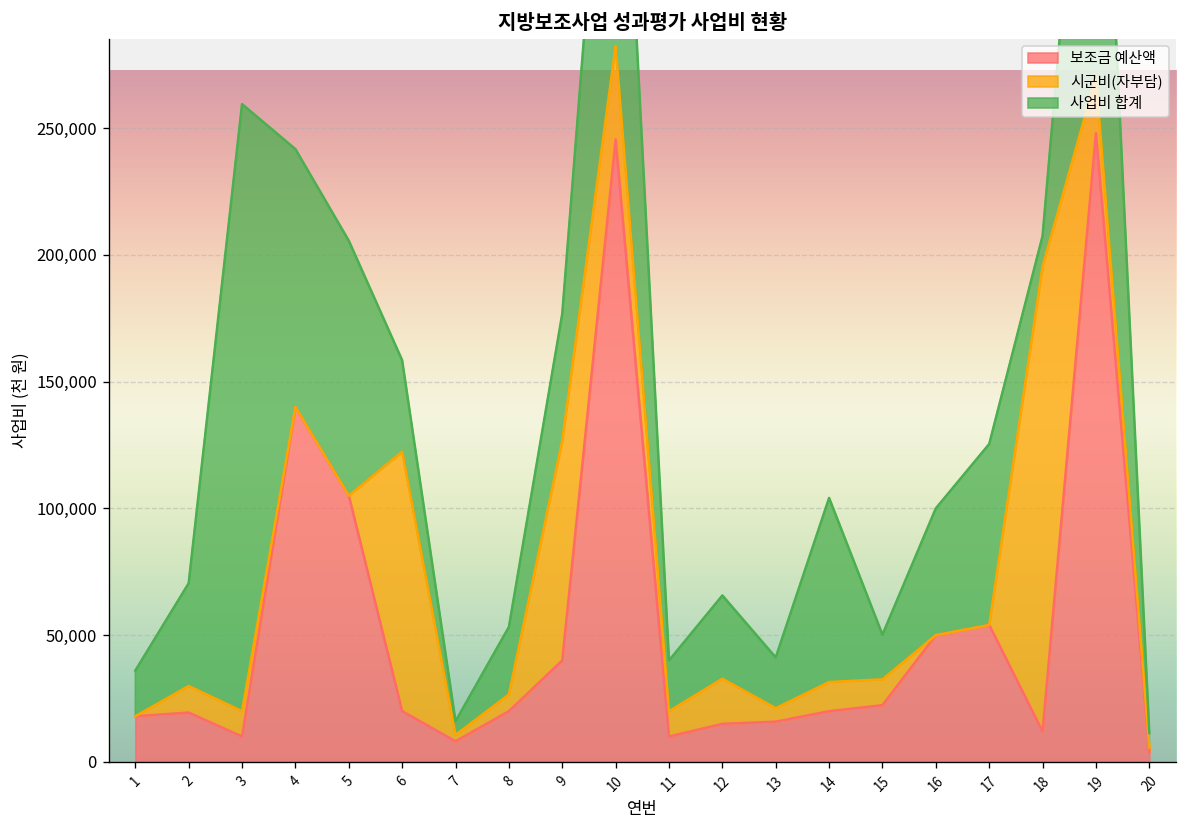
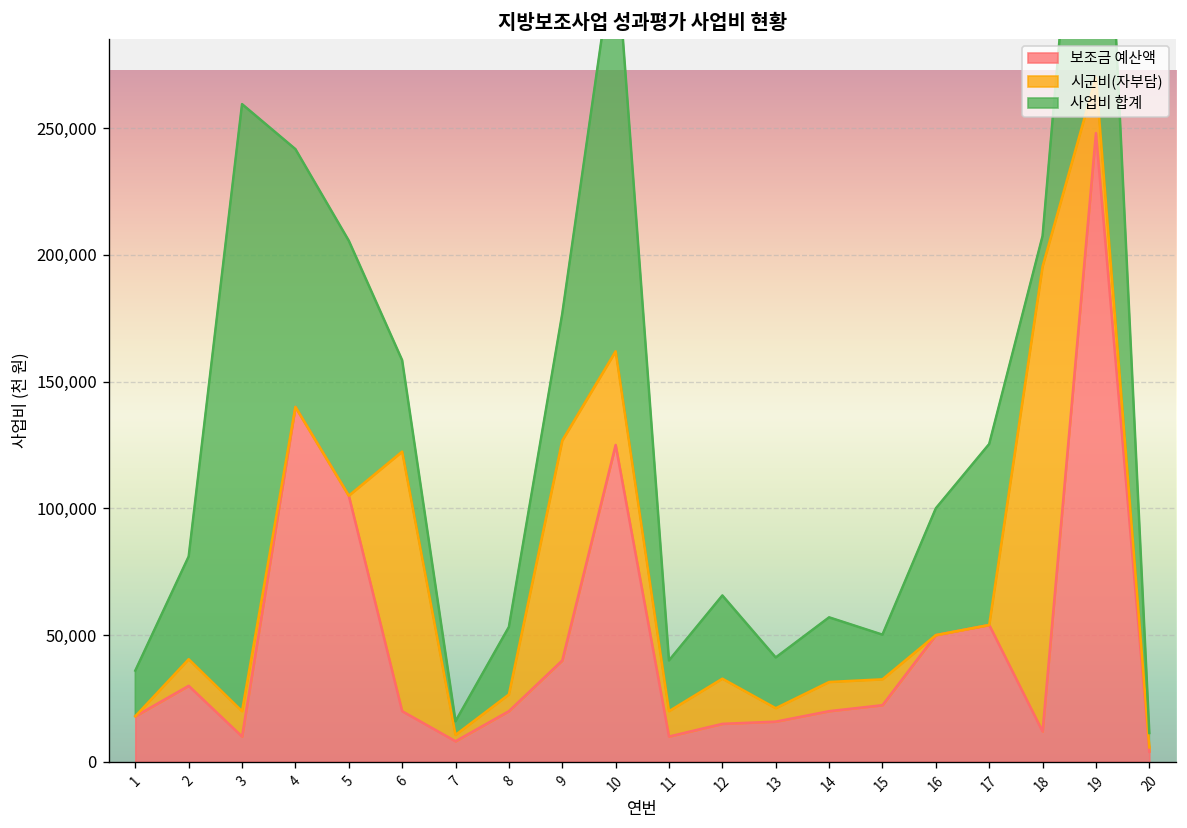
보조금 예산액, 2: 19,000 -> 30,000
보조금 예산액, 10: 245,000 -> 125,000
사업비 합계, 14: 73,000 -> 26,000
